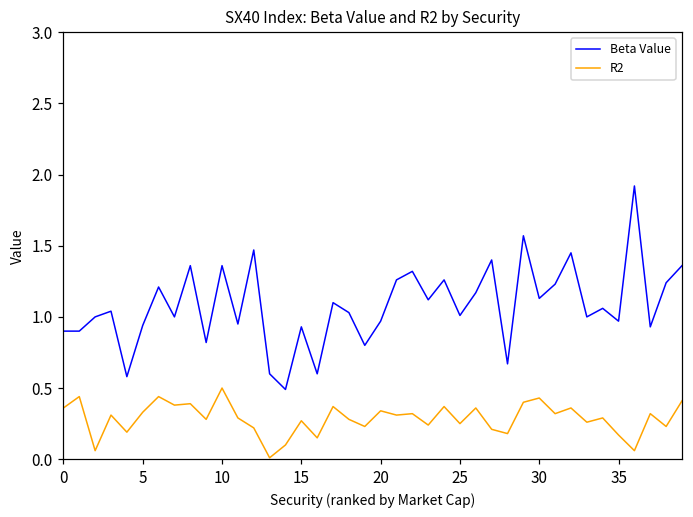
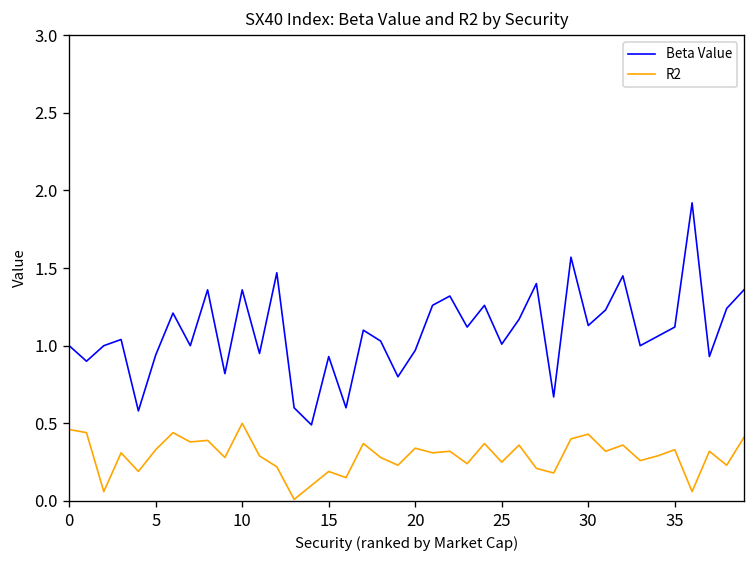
Beta Value, 0: 0.9 -> 1.0
R2, 0: 0.36 -> 0.46
R2, 15: 0.27 -> 0.19
Beta Value, 35: 0.97 -> 1.12
R2, 35: 0.17 -> 0.33
